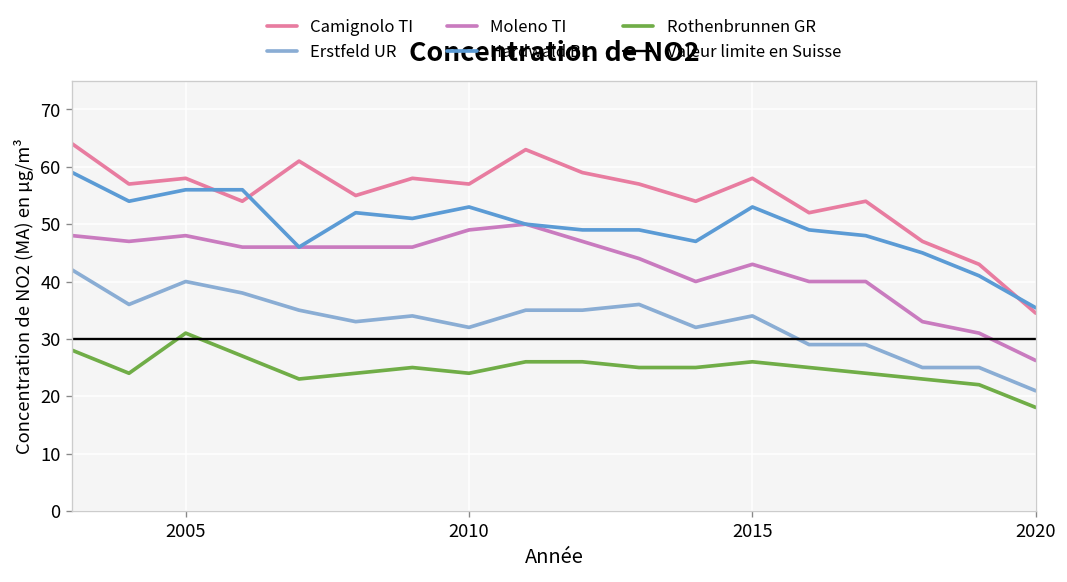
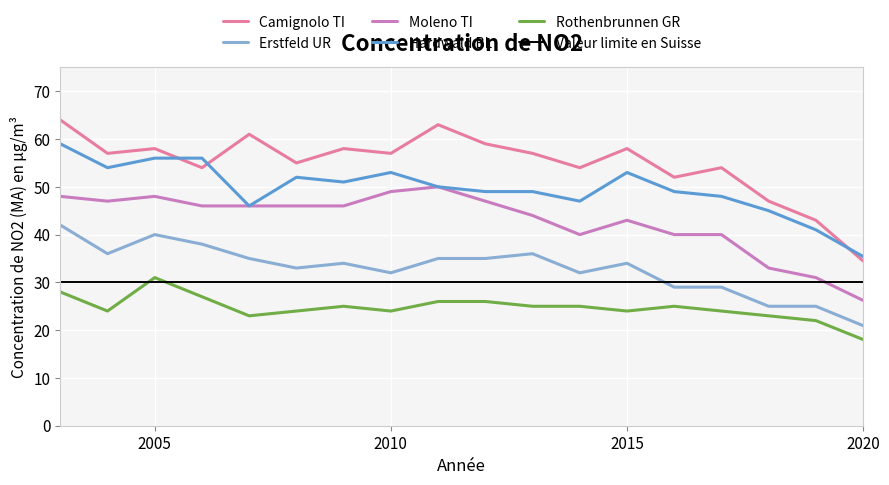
Rothenbrunnen GR, 2015: 26 -> 24
